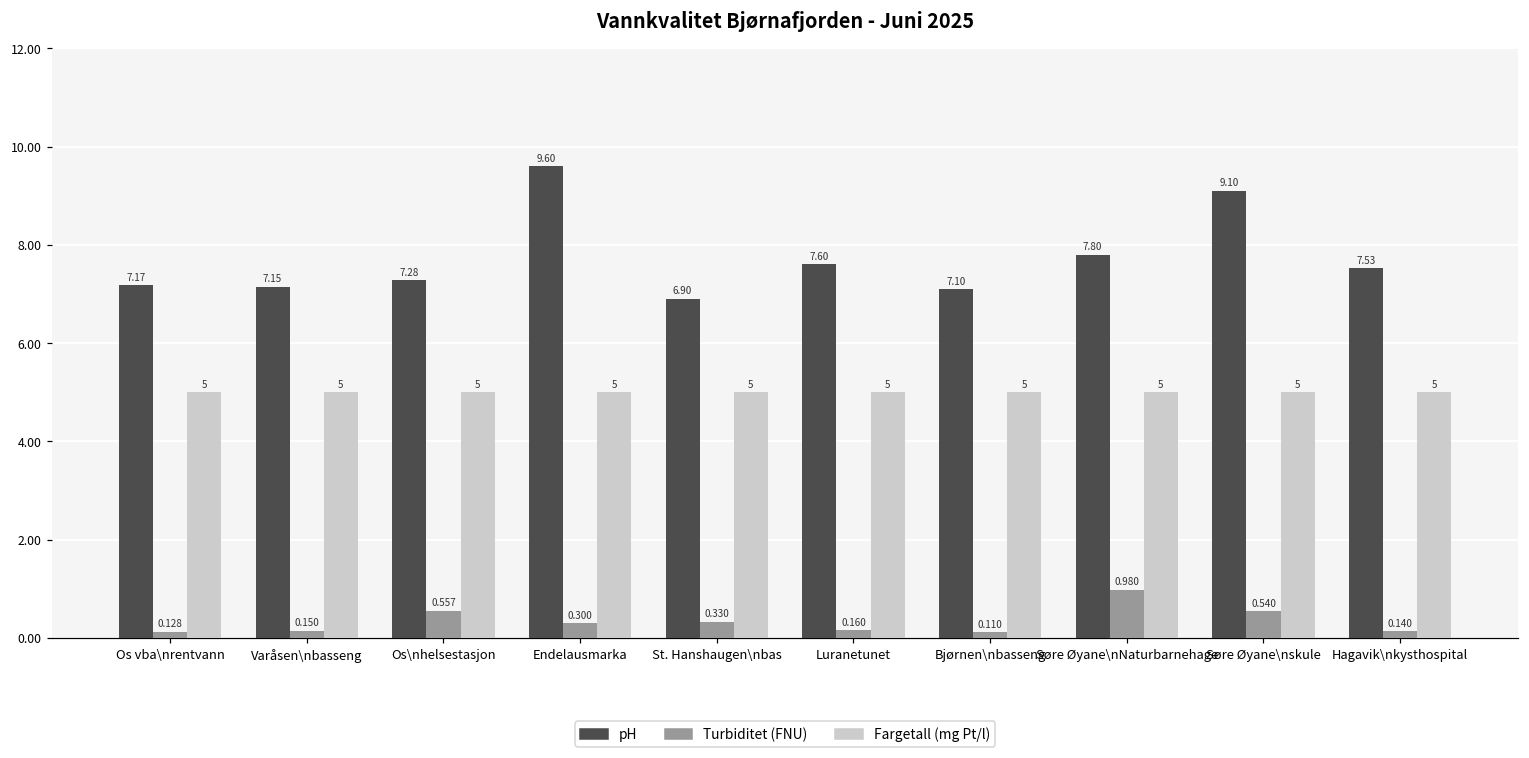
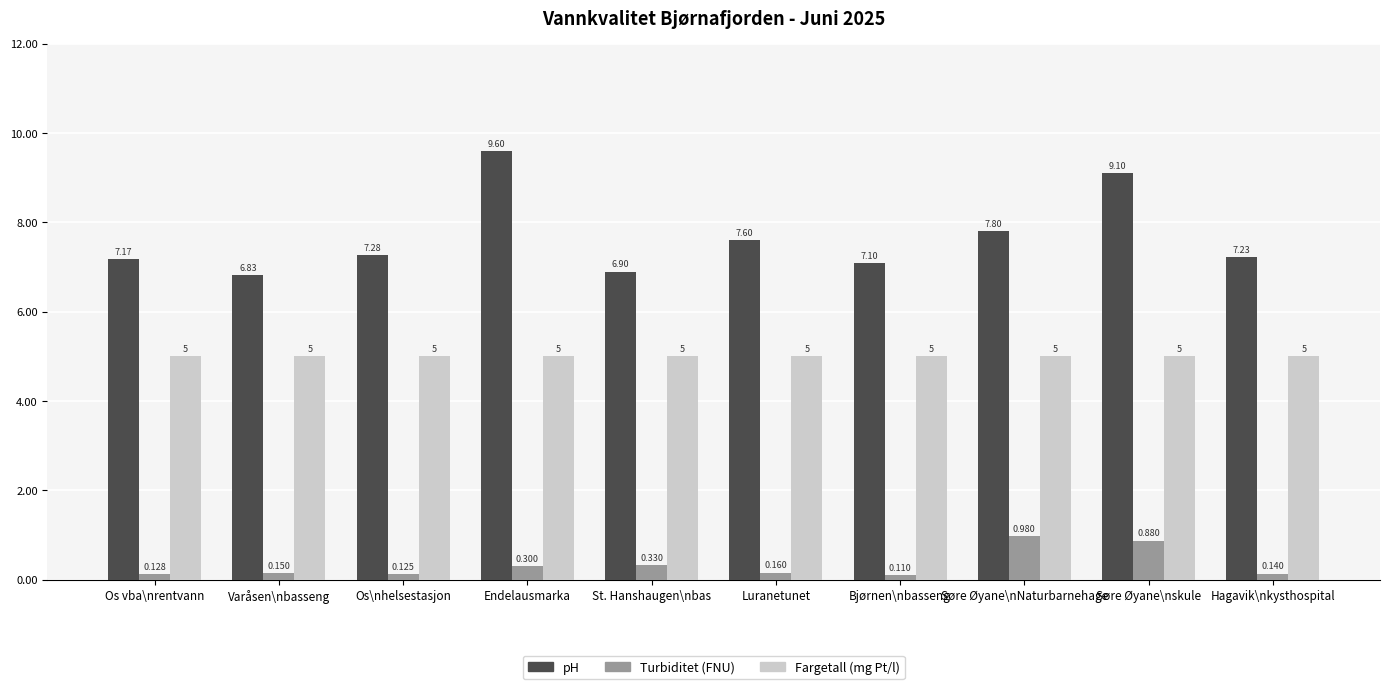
pH, Varåsen\nbasseng: 7.15 -> 6.83
Turbiditet (FNU), Os\nhelsestasjon: 0.557 -> 0.125
Turbiditet (FNU), Søre Øyane\nskule: 0.540 -> 0.880
pH, Hagavik\nkysthospital: 7.53 -> 7.23
